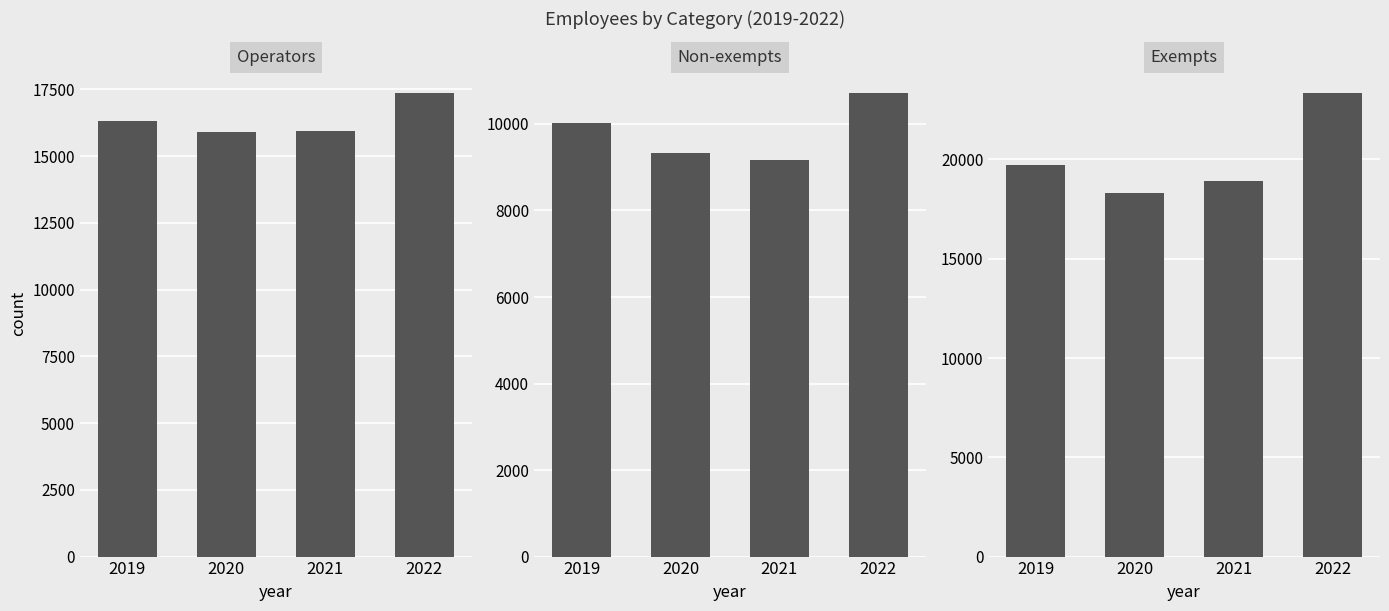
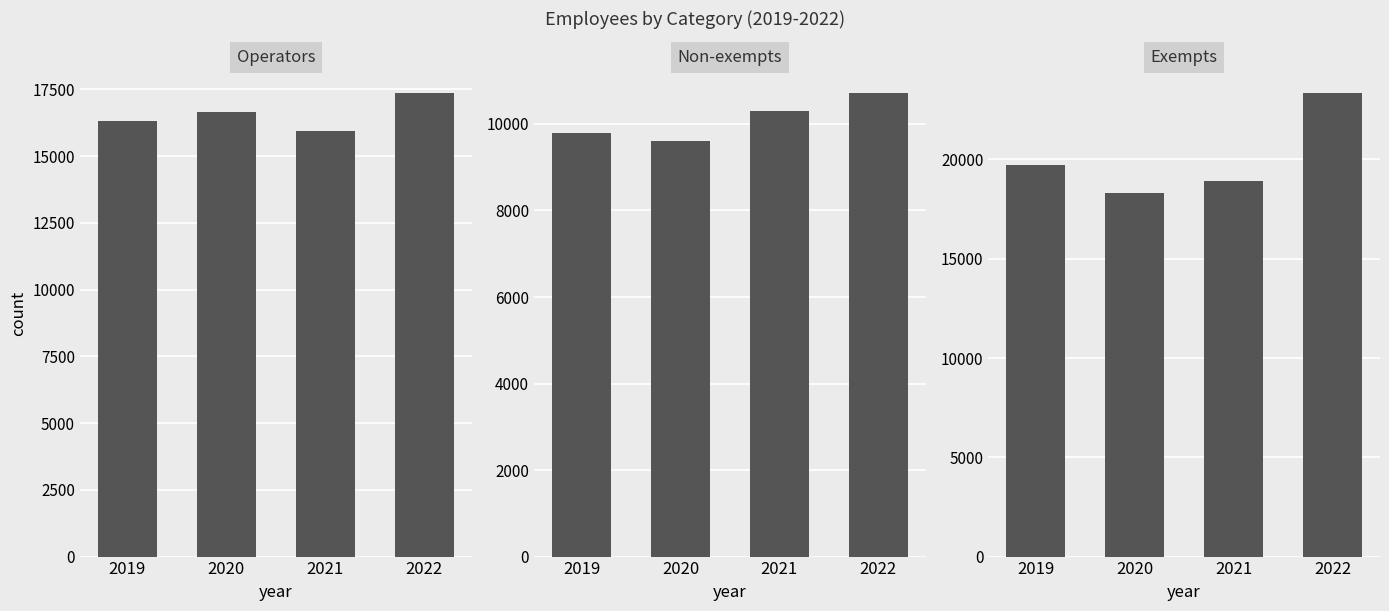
Operators, 2020: 15900 -> 16600
Non-exempts, 2019: 10000 -> 9800
Non-exempts, 2020: 9300 -> 9600
Non-exempts, 2021: 9200 -> 10300
